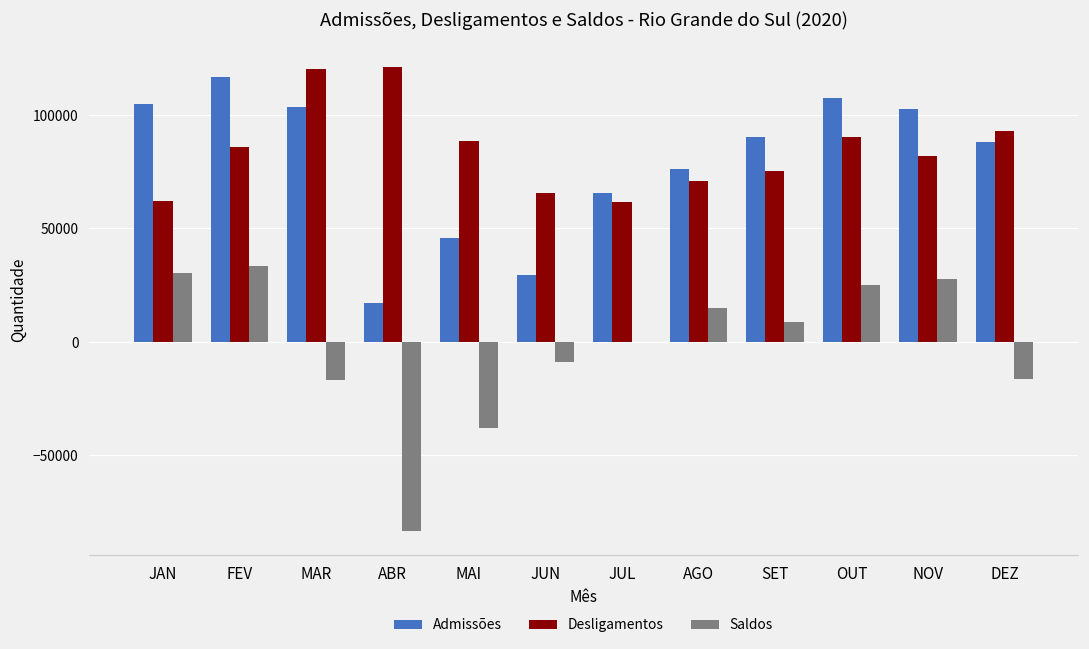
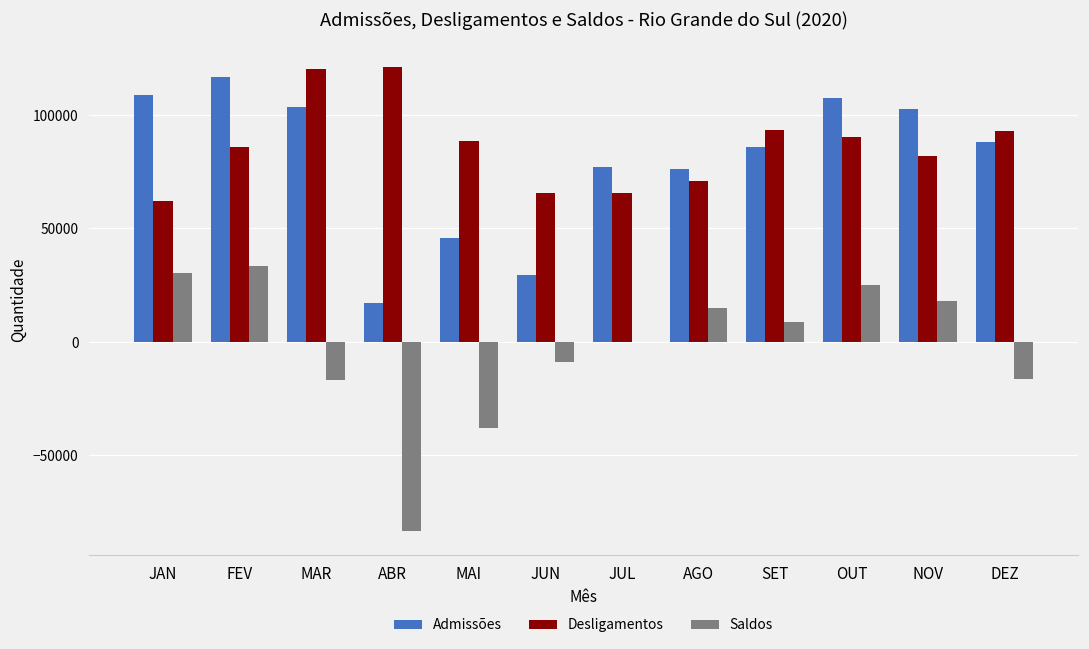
Admissões, JAN: 105000 -> 109000
Admissões, JUL: 66000 -> 77000
Desligamentos, JUL: 62000 -> 66000
Admissões, SET: 90000 -> 86000
Desligamentos, SET: 75000 -> 94000
Saldos, NOV: 28000 -> 18000
